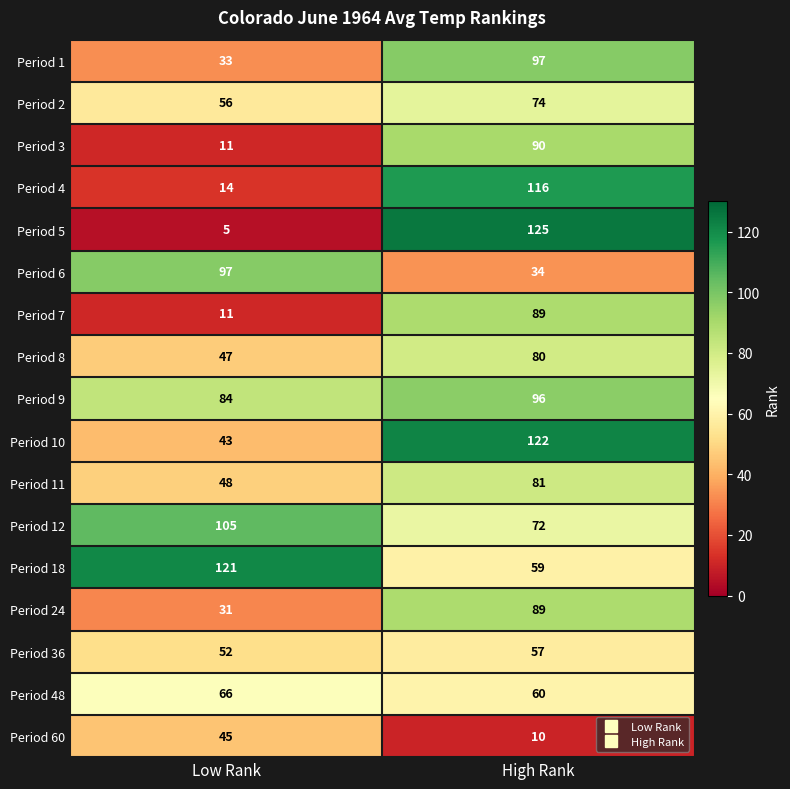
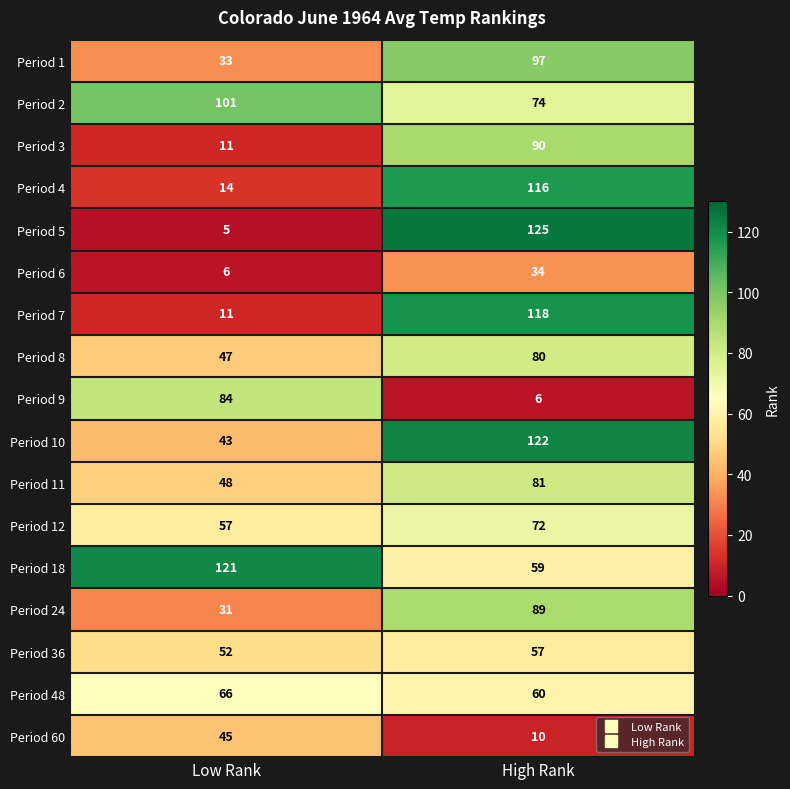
Period 2, Low Rank: 56 -> 101
Period 6, Low Rank: 97 -> 6
Period 7, High Rank: 89 -> 118
Period 9, High Rank: 96 -> 6
Period 12, Low Rank: 105 -> 57
